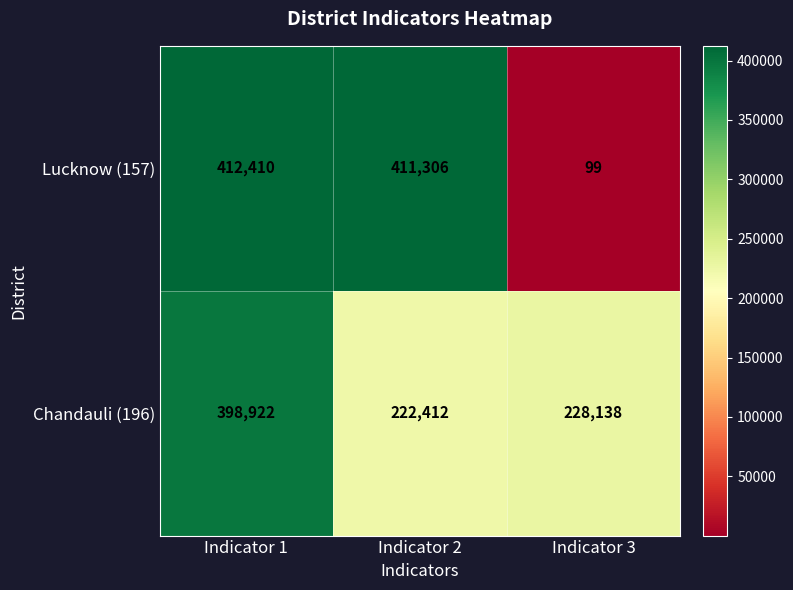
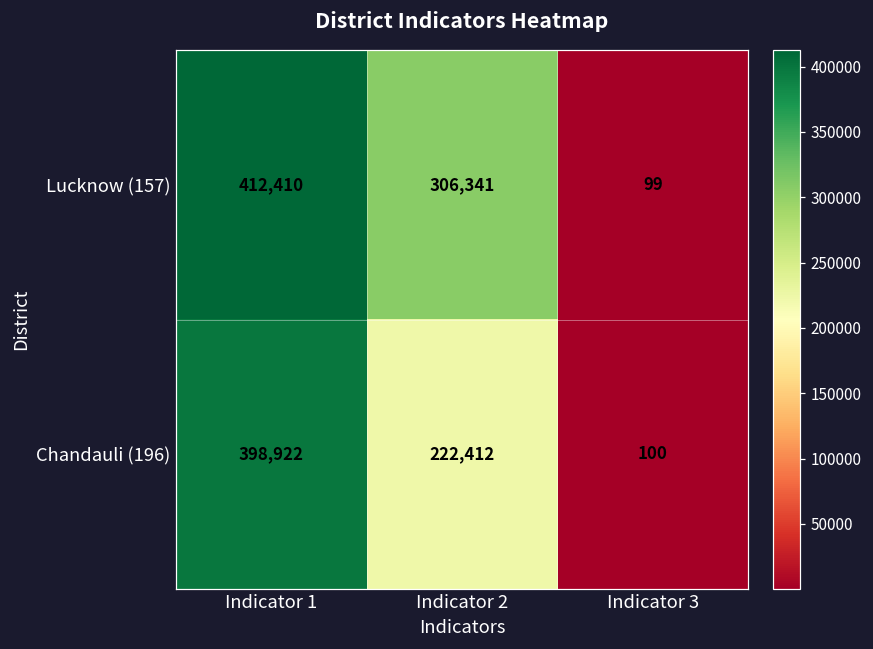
Lucknow (157), Indicator 2: 411,306 -> 306,341
Chandauli (196), Indicator 3: 228,138 -> 100
